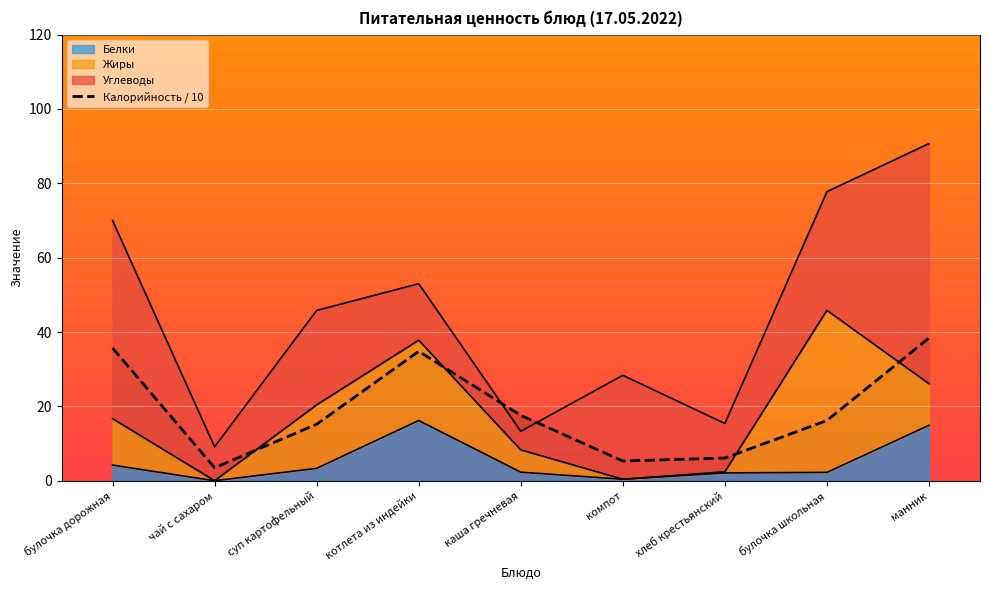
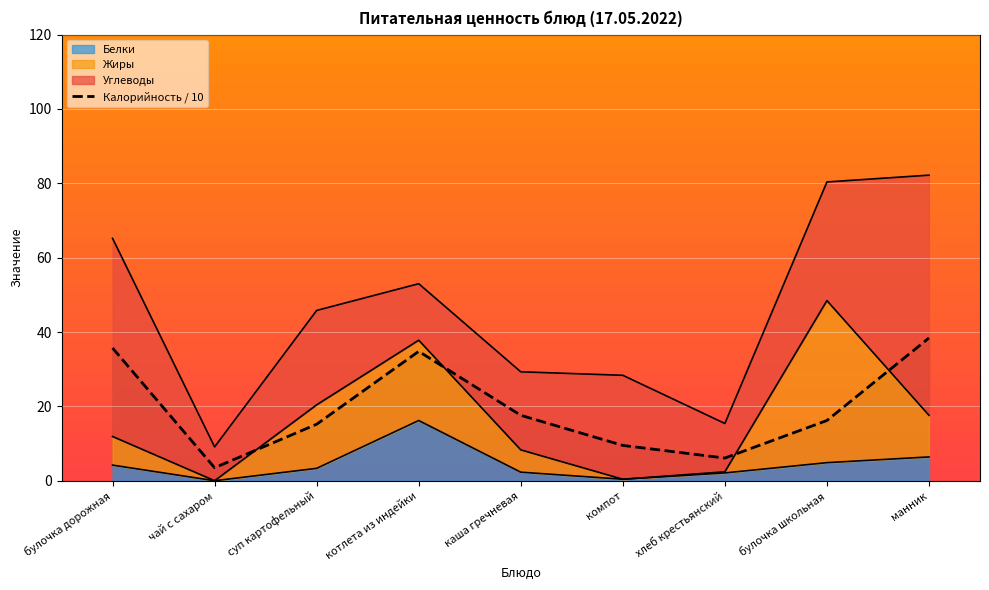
Жиры, булочка дорожная: 13 -> 8
Углеводы, каша гречневая: 5 -> 21
Калорийность / 10, компот: 5 -> 10
Белки, булочка школьная: 2 -> 5
Белки, манник: 15 -> 6
